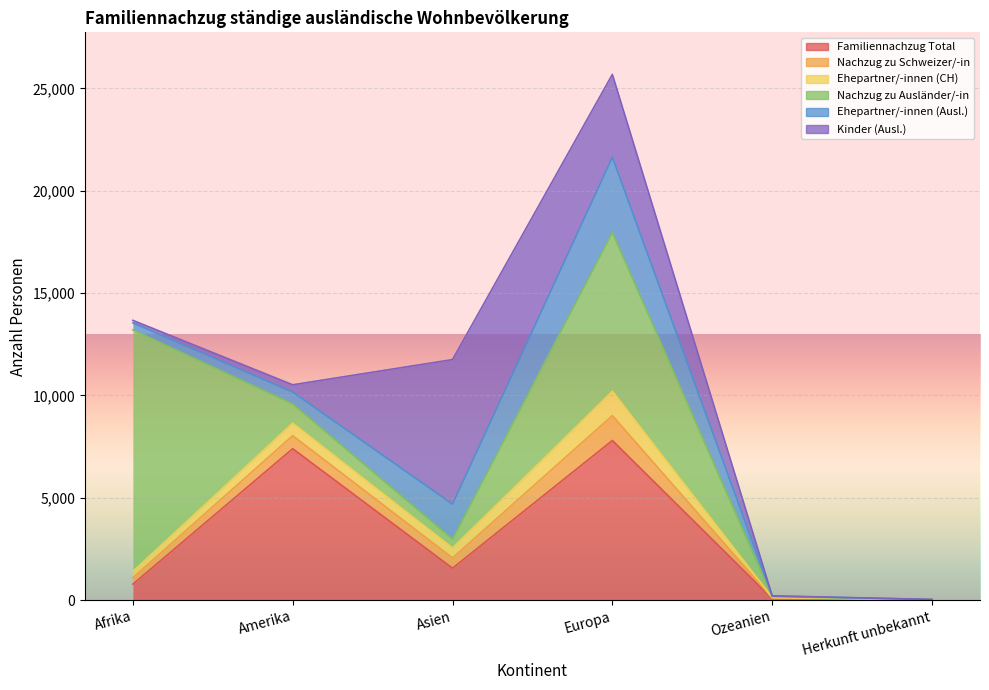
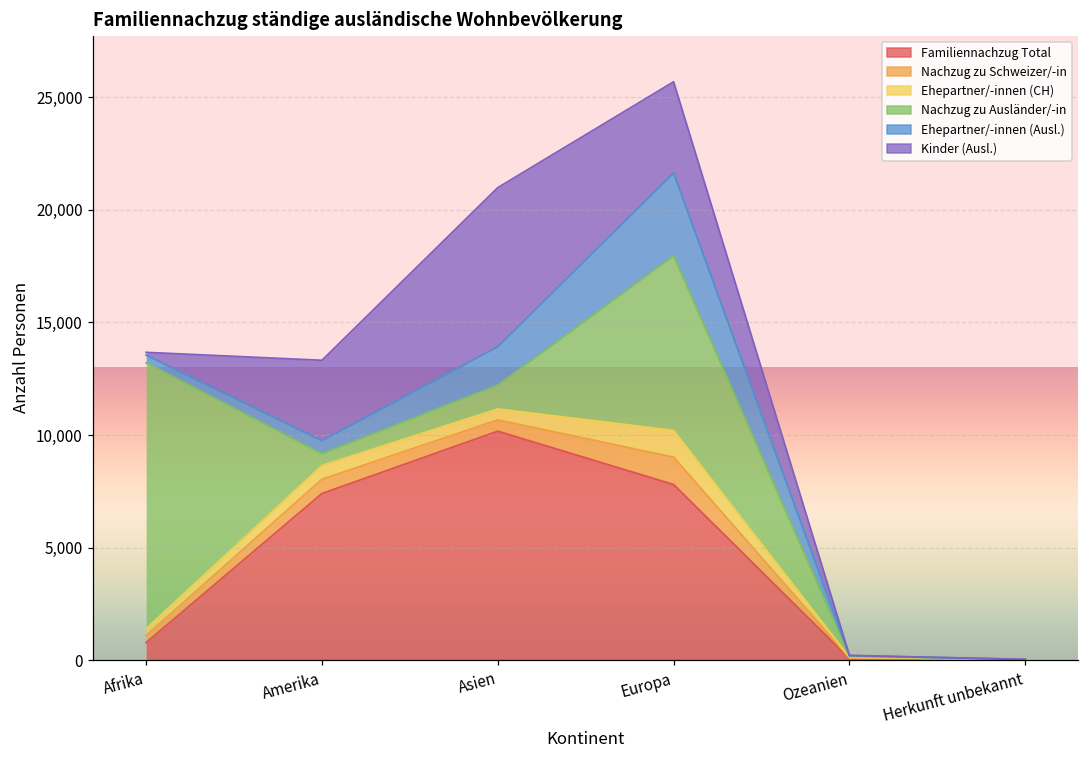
Nachzug zu Ausländer/-in, Amerika: 900 -> 500
Kinder (Ausl.), Amerika: 400 -> 3,600
Familiennachzug Total, Asien: 1,600 -> 10,200
Nachzug zu Ausländer/-in, Asien: 400 -> 1,100
